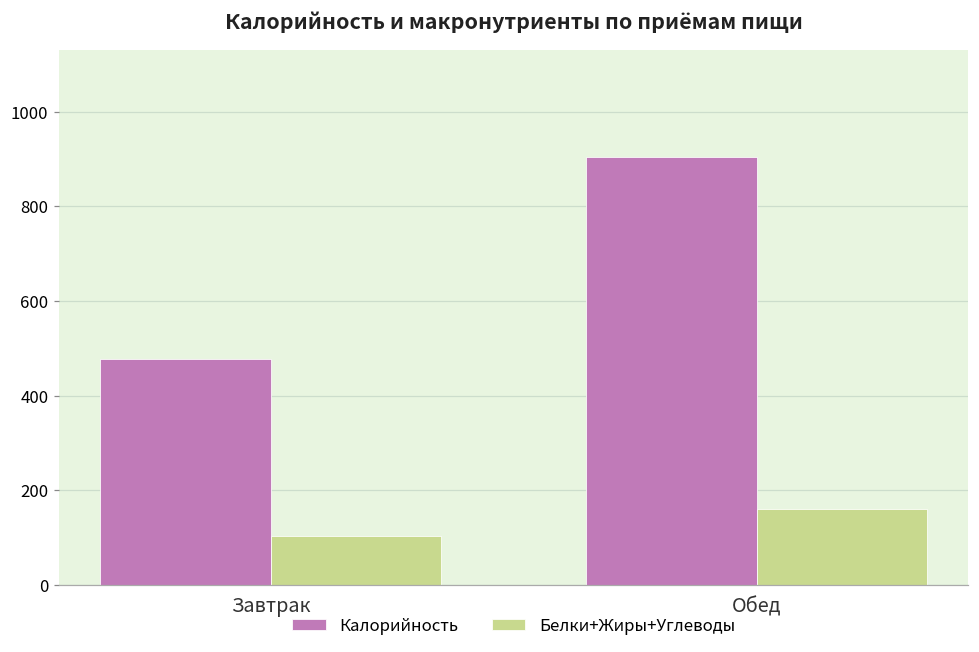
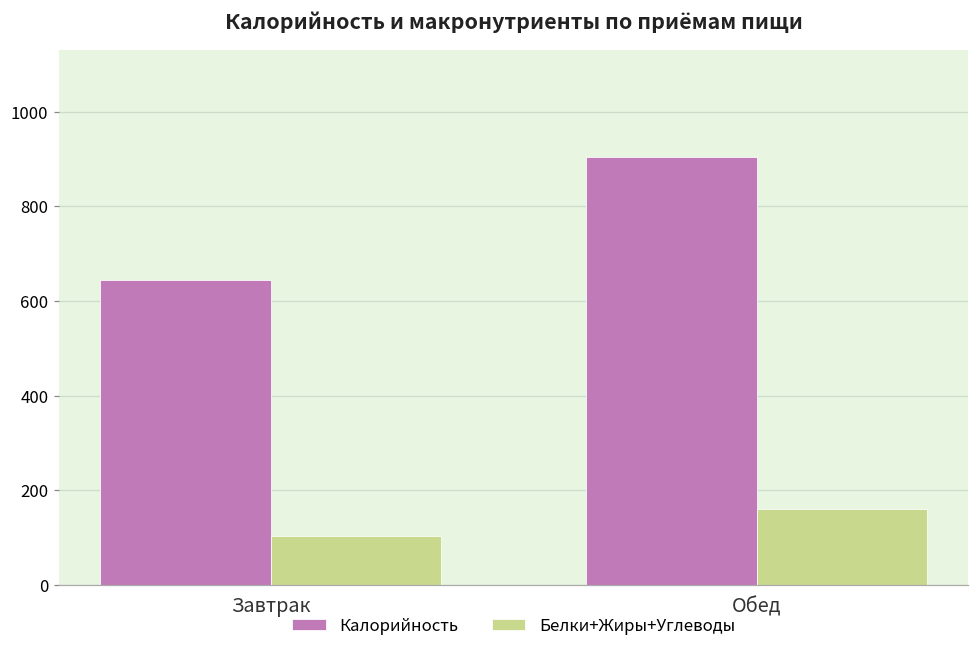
Калорийность, Завтрак: 480 -> 640
